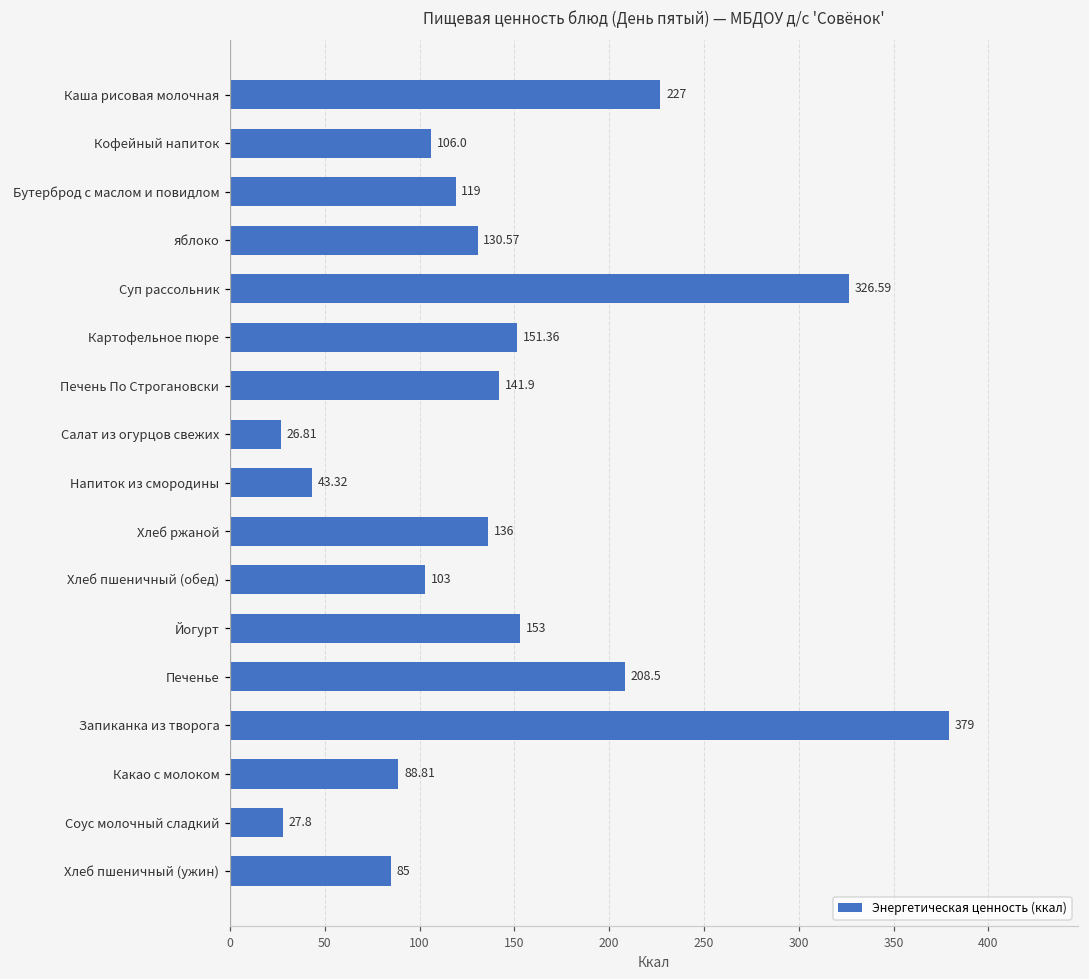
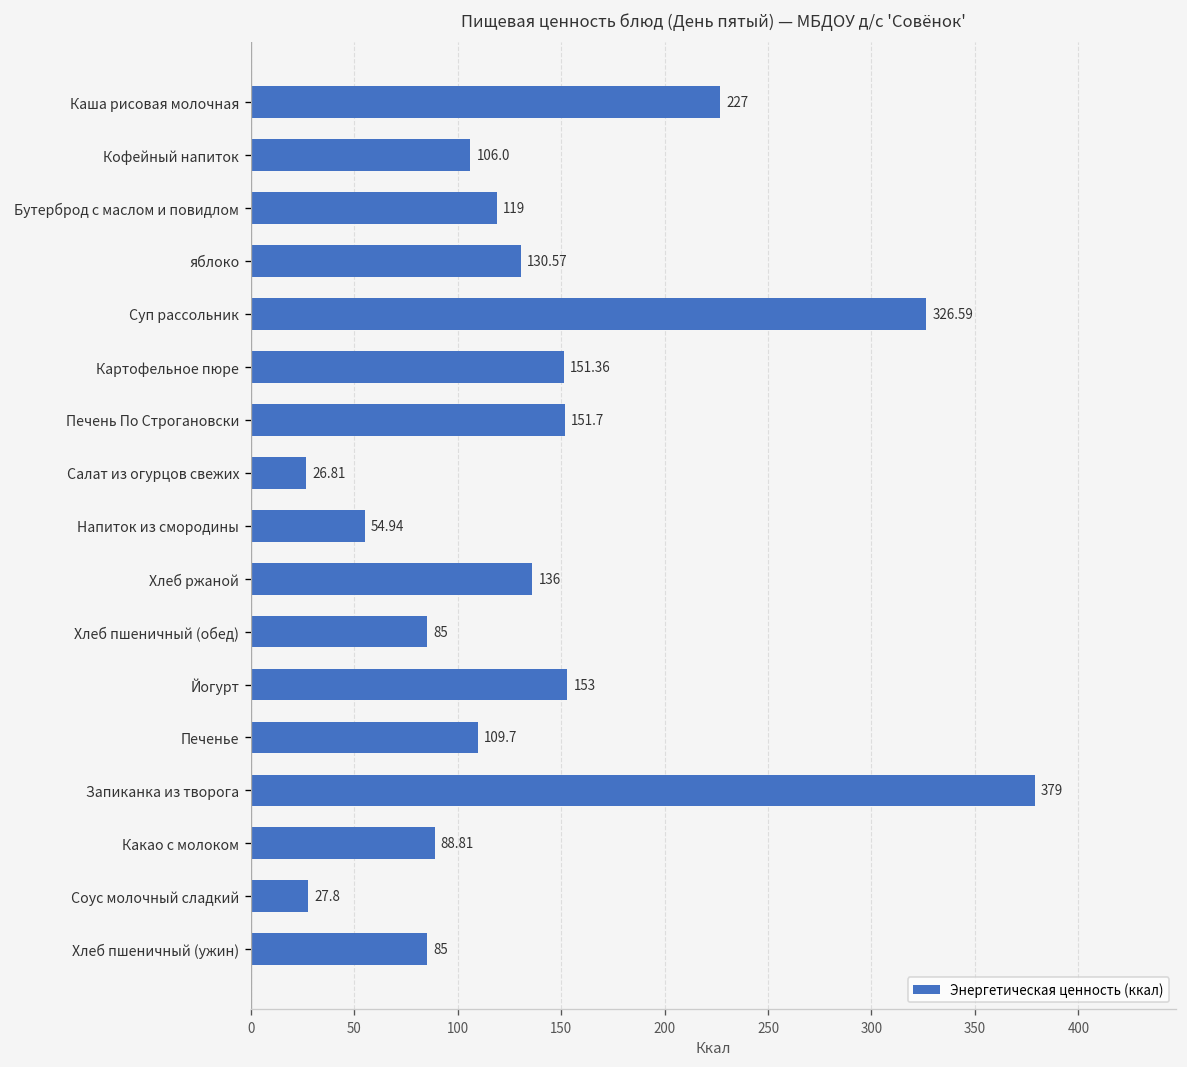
Печень По Строгановски: 141.9 -> 151.7
Напиток из смородины: 43.32 -> 54.94
Хлеб пшеничный (обед): 103 -> 85
Печенье: 208.5 -> 109.7
